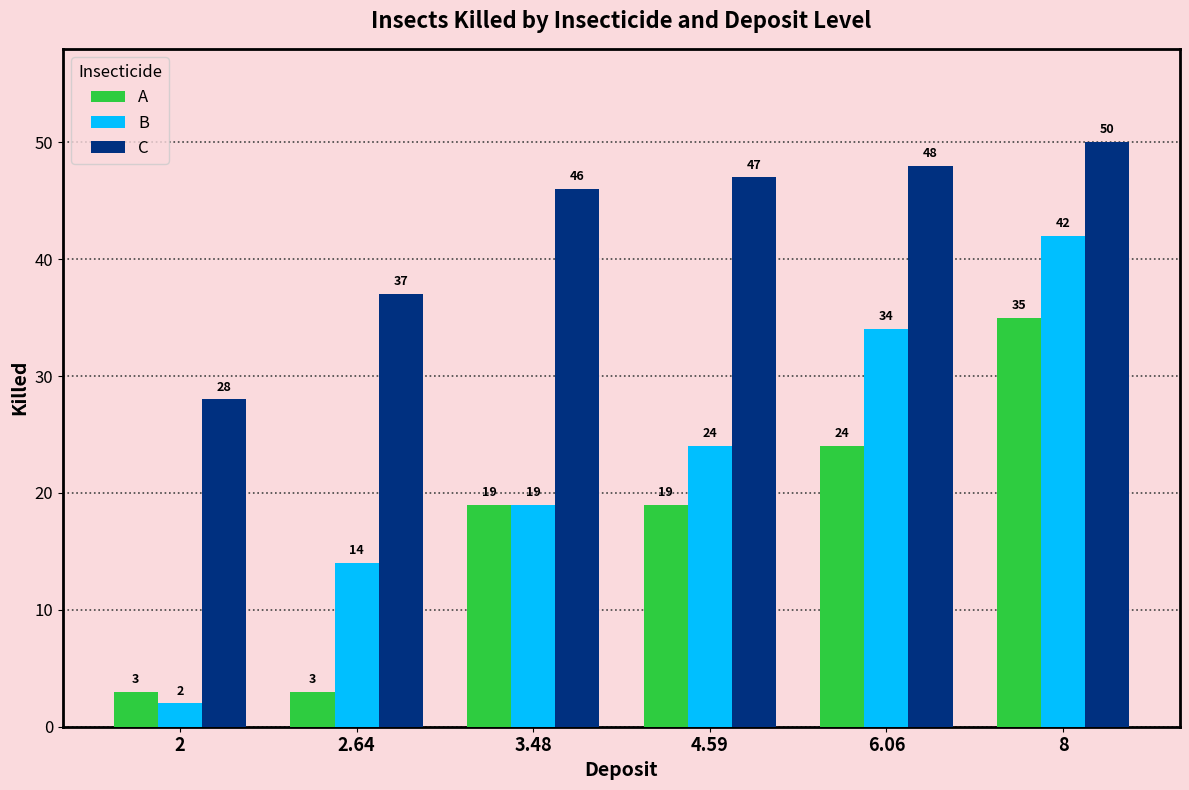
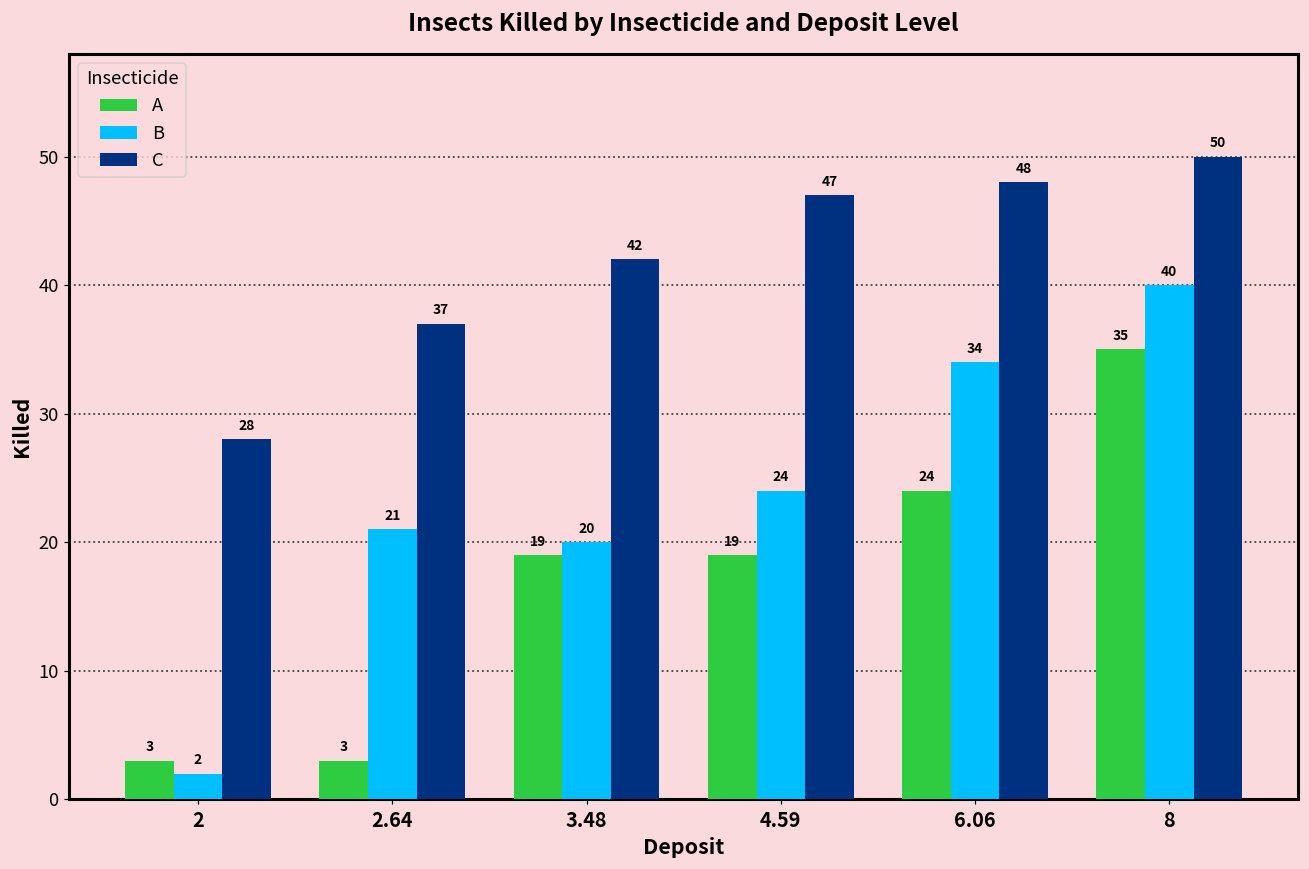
B, 2.64: 14 -> 21
B, 3.48: 19 -> 20
C, 3.48: 46 -> 42
B, 8: 42 -> 40
